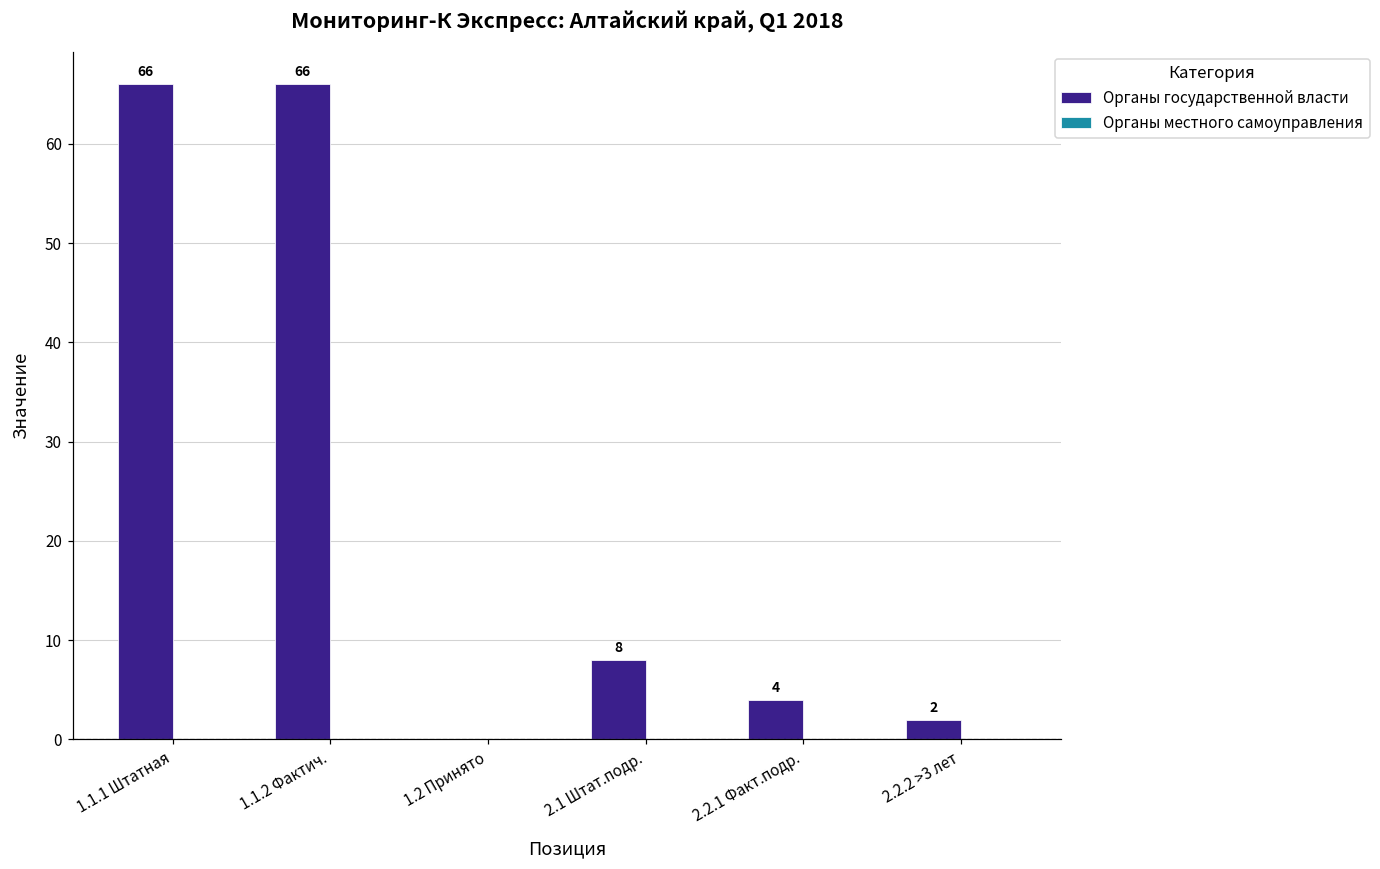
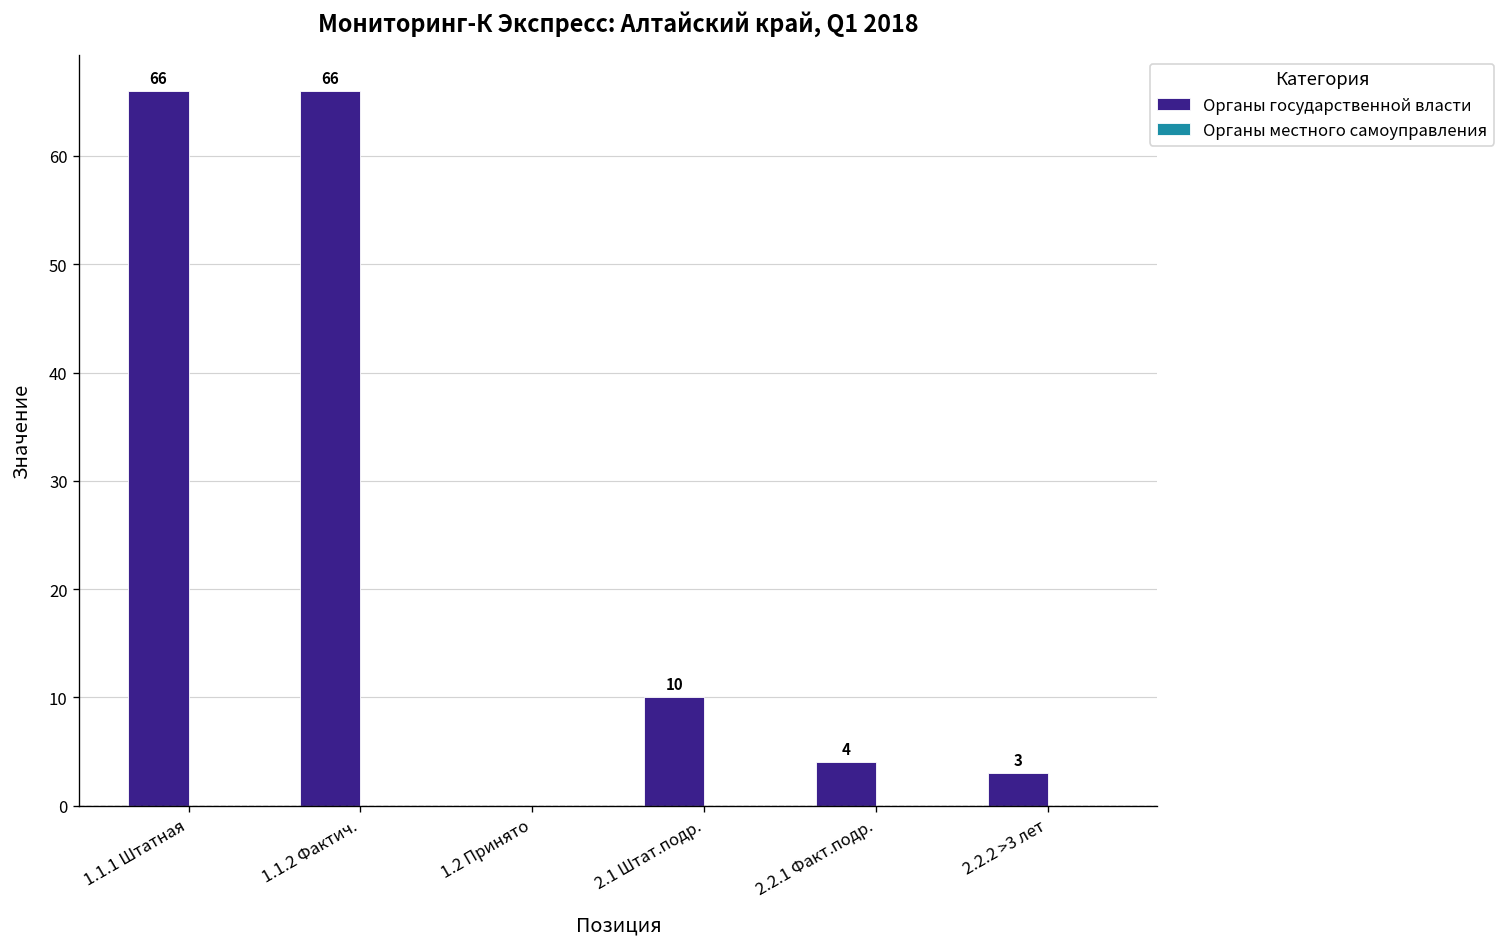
Органы государственной власти, 2.1 Штат.подр.: 8 -> 10
Органы государственной власти, 2.2.2 >3 лет: 2 -> 3
